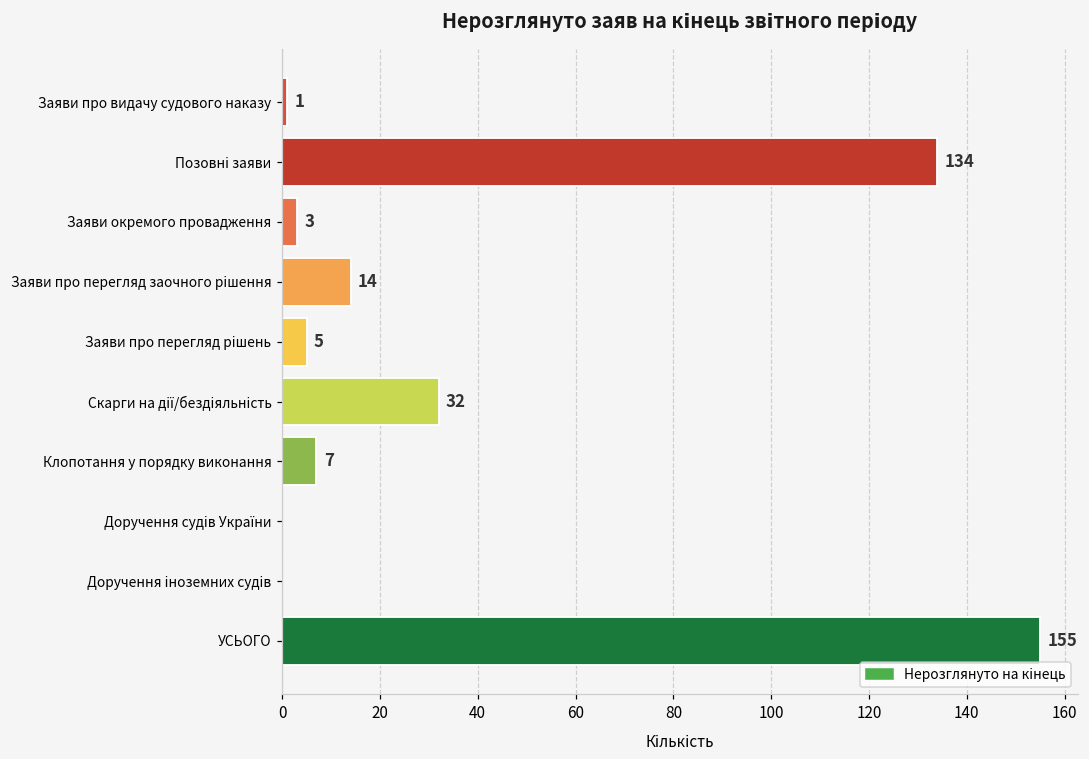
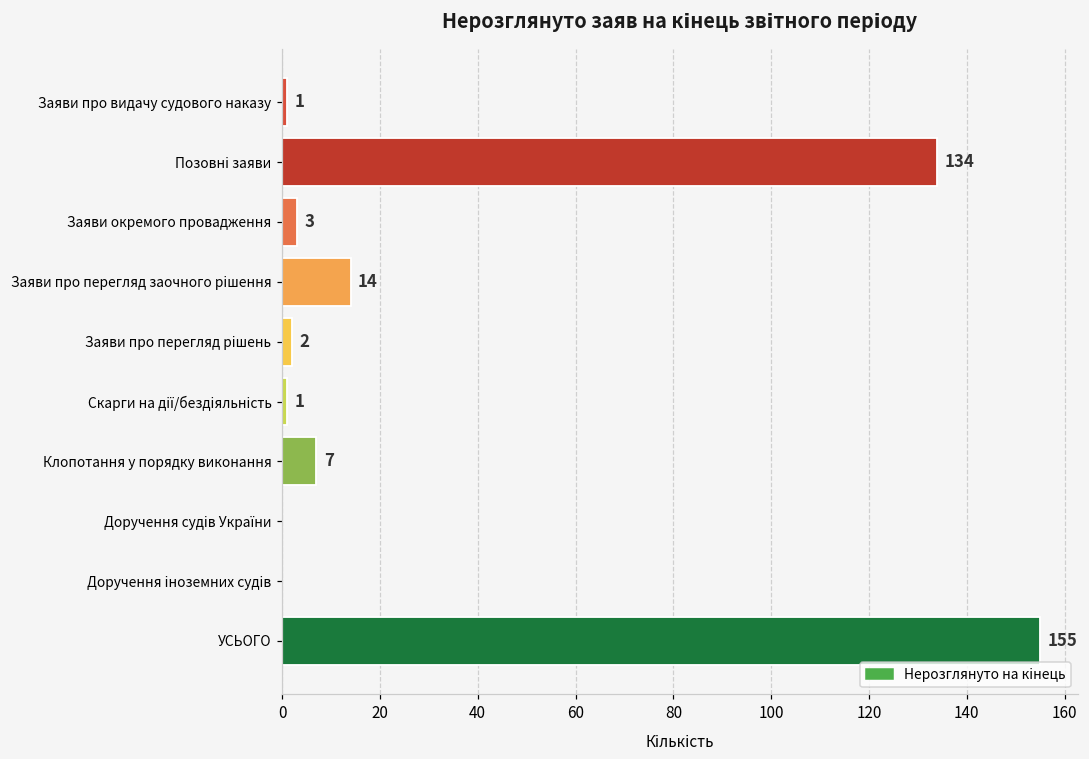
Заяви про перегляд рішень: 5 -> 2
Скарги на дії/бездіяльність: 32 -> 1
